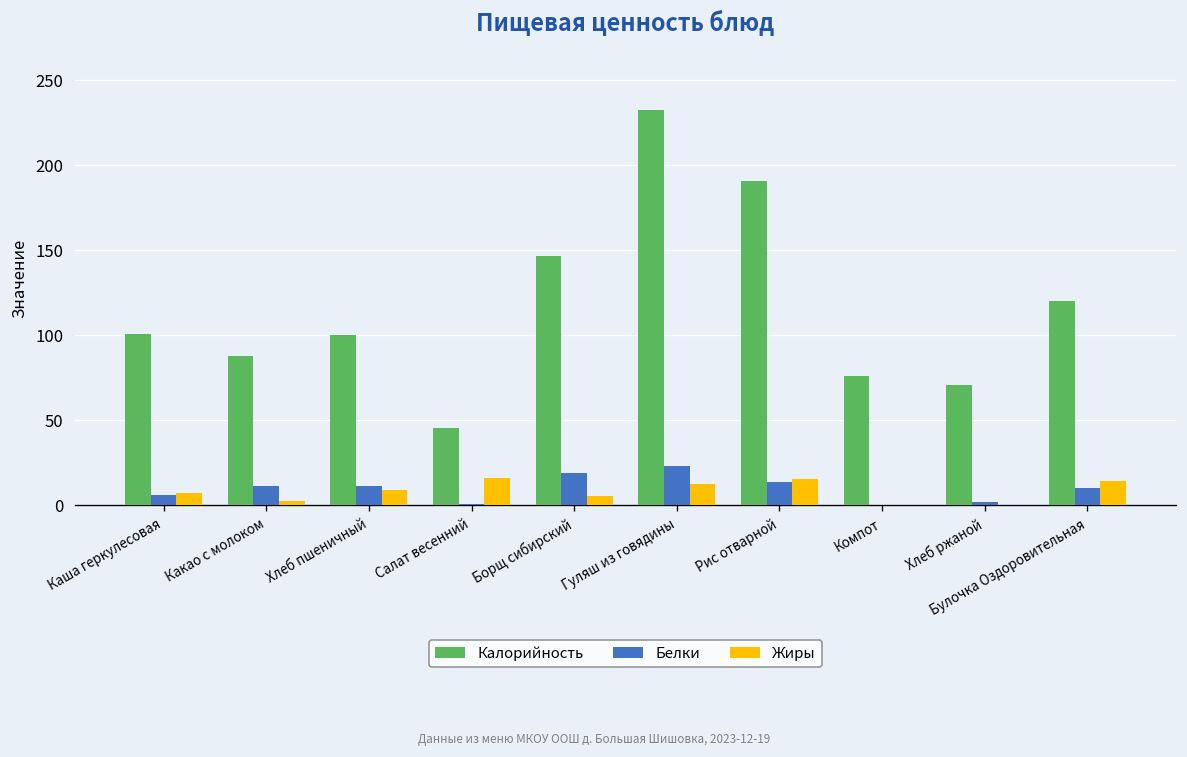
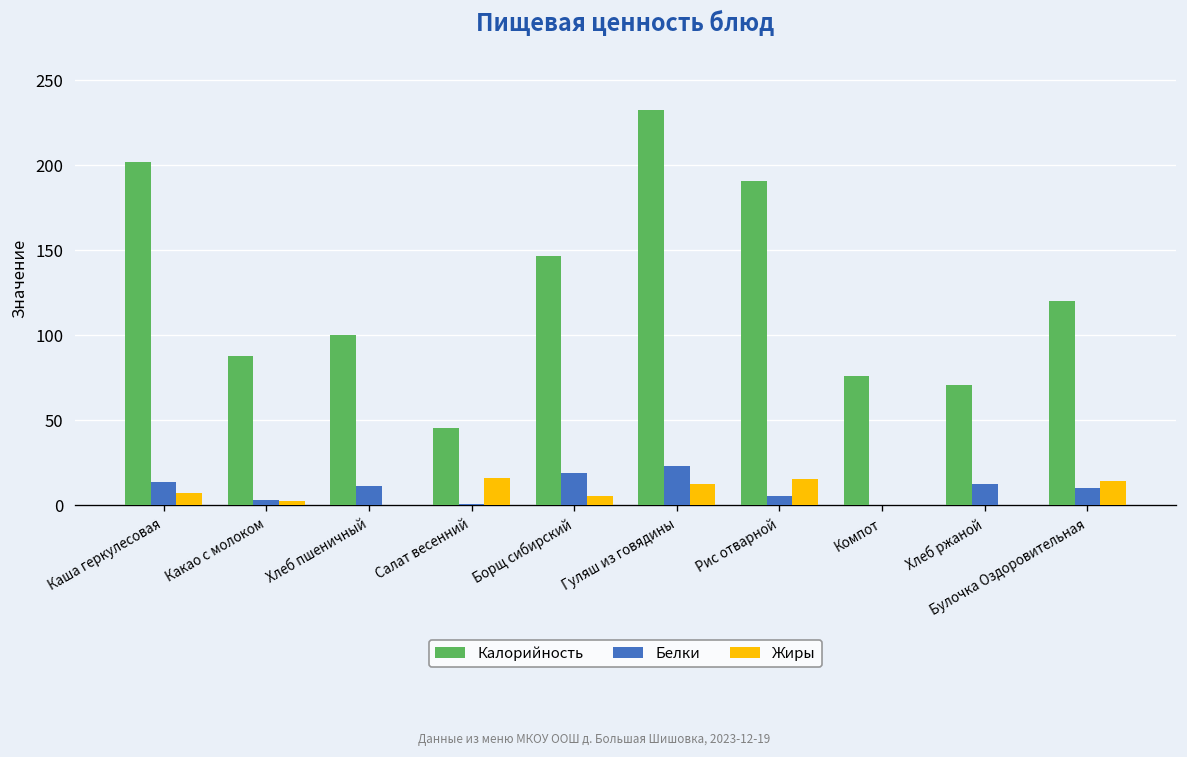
Калорийность, Каша геркулесовая: 101 -> 202
Белки, Каша геркулесовая: 6 -> 14
Белки, Какао с молоком: 11 -> 3
Жиры, Хлеб пшеничный: 9 -> 0
Белки, Рис отварной: 14 -> 5
Белки, Хлеб ржаной: 2 -> 12
